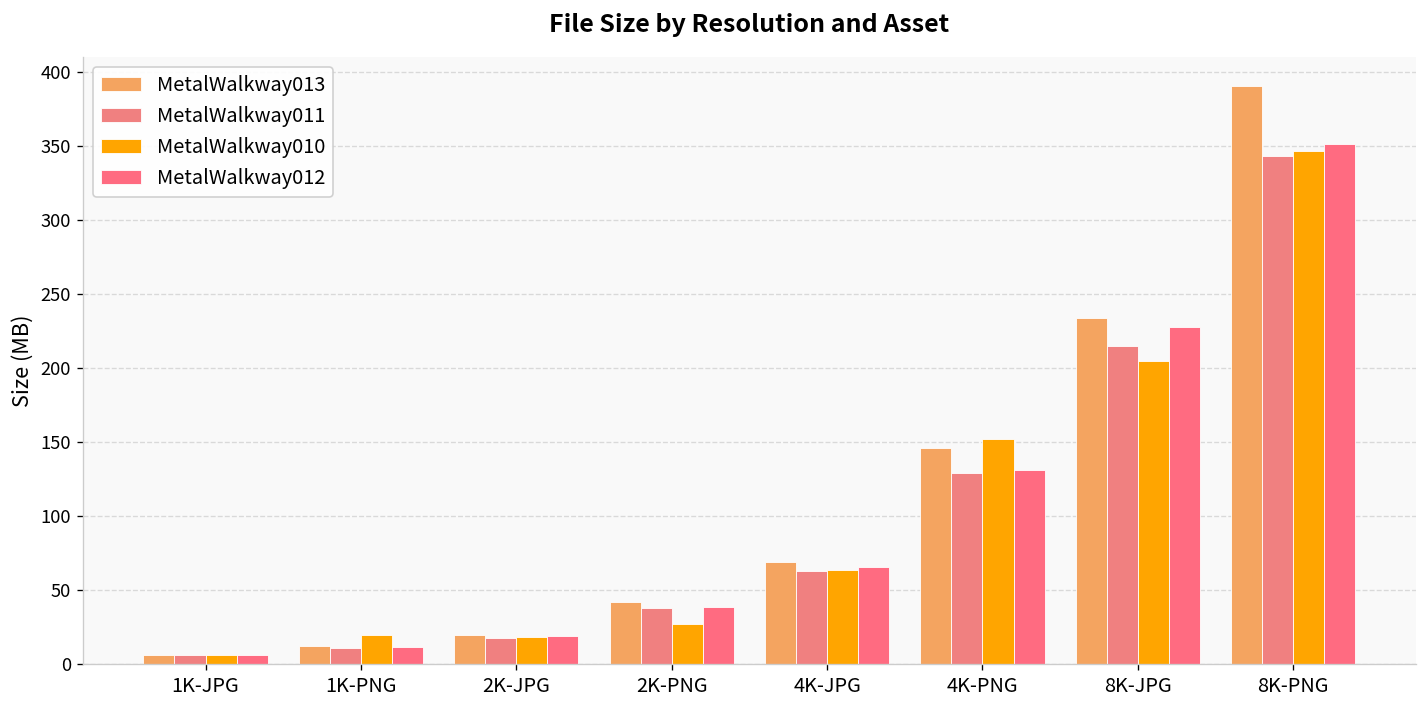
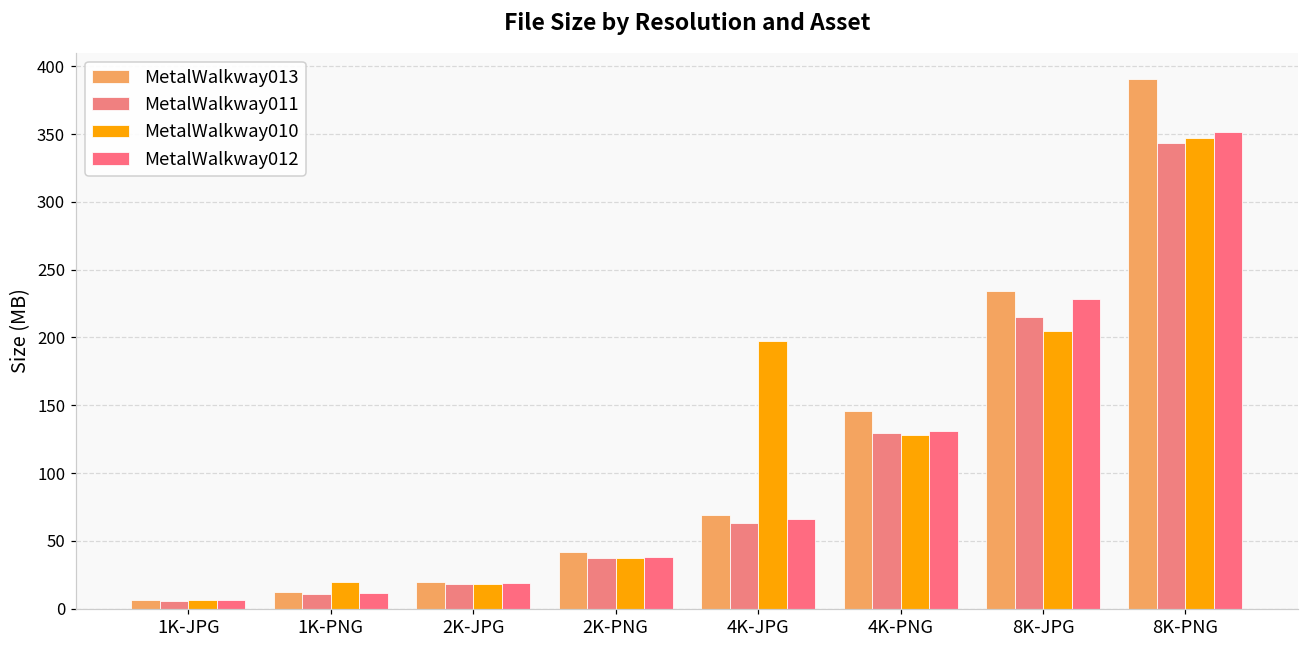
MetalWalkway010, 2K-PNG: 27 -> 37
MetalWalkway010, 4K-JPG: 63 -> 197
MetalWalkway010, 4K-PNG: 152 -> 128
